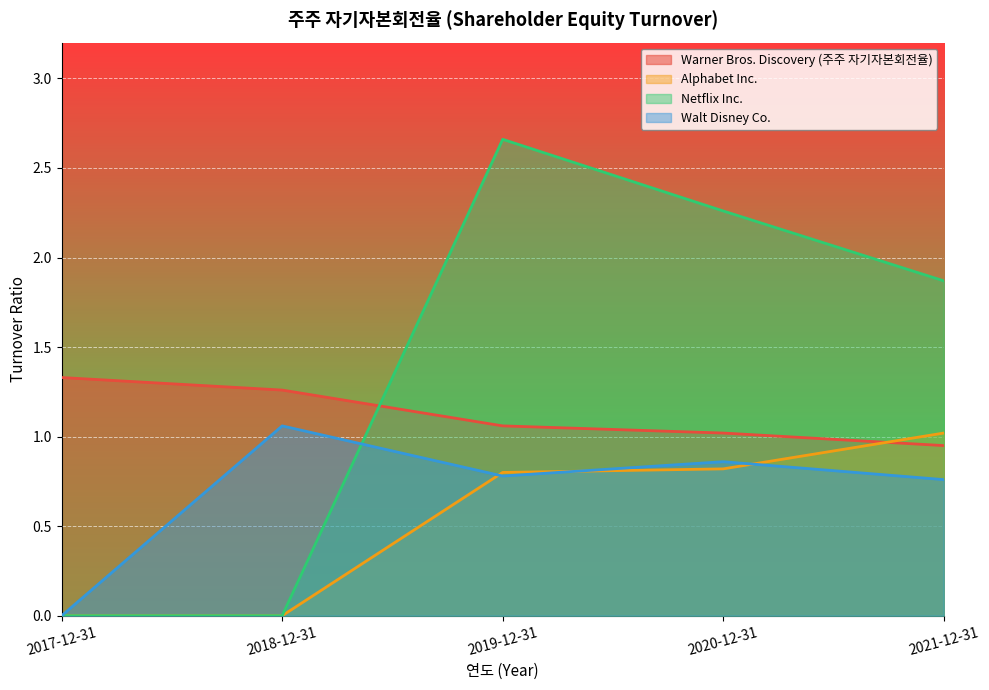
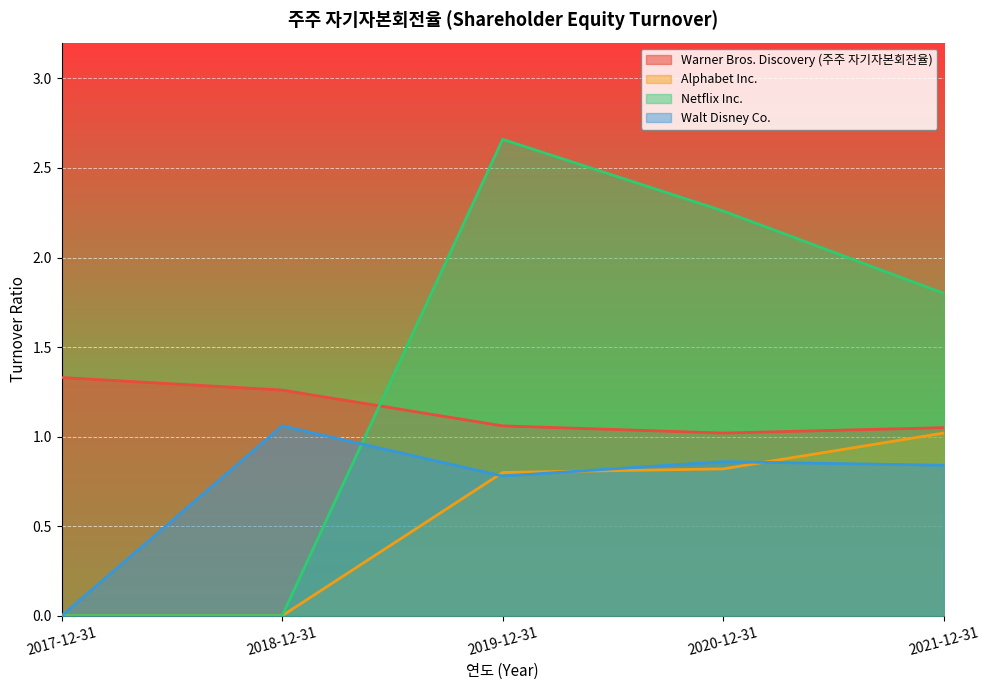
Warner Bros. Discovery (주주 자기자본회전율), 2021-12-31: 0.95 -> 1.05
Netflix Inc., 2021-12-31: 1.87 -> 1.80
Walt Disney Co., 2021-12-31: 0.76 -> 0.84
